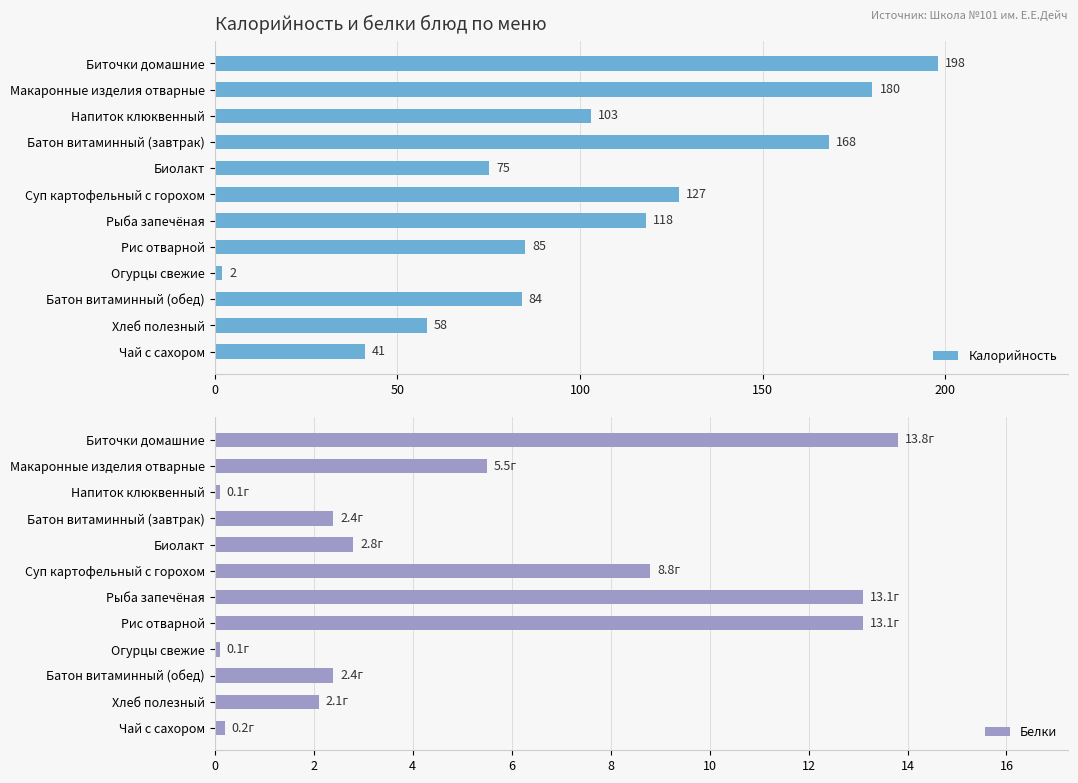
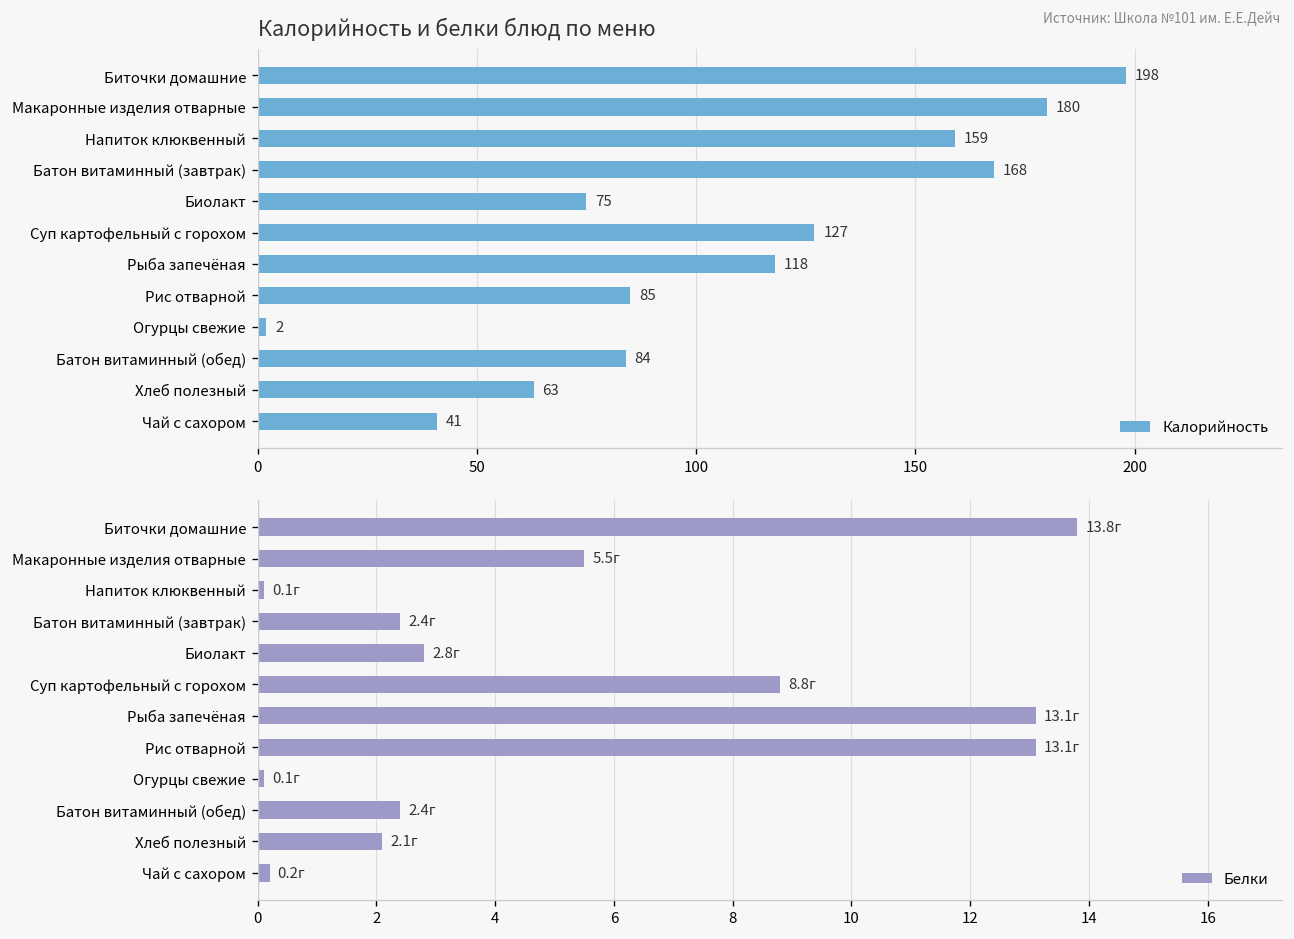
Калорийность и белки блюд по меню, Напиток клюквенный: 103 -> 159
Калорийность и белки блюд по меню, Хлеб полезный: 58 -> 63
